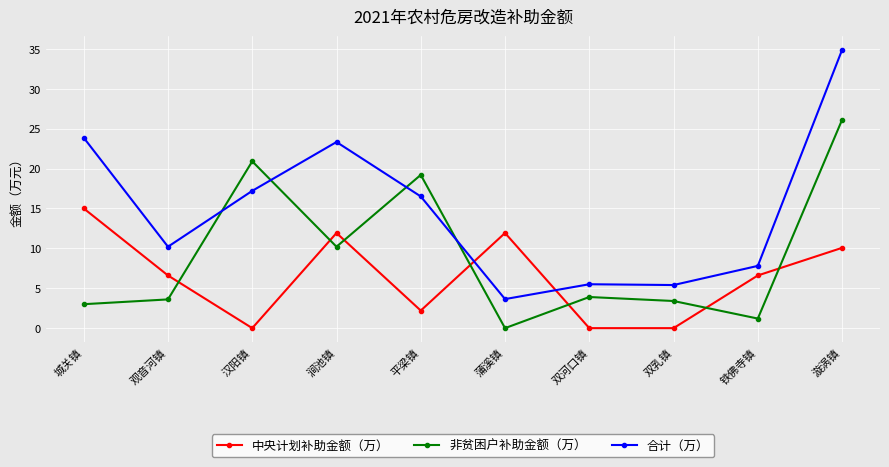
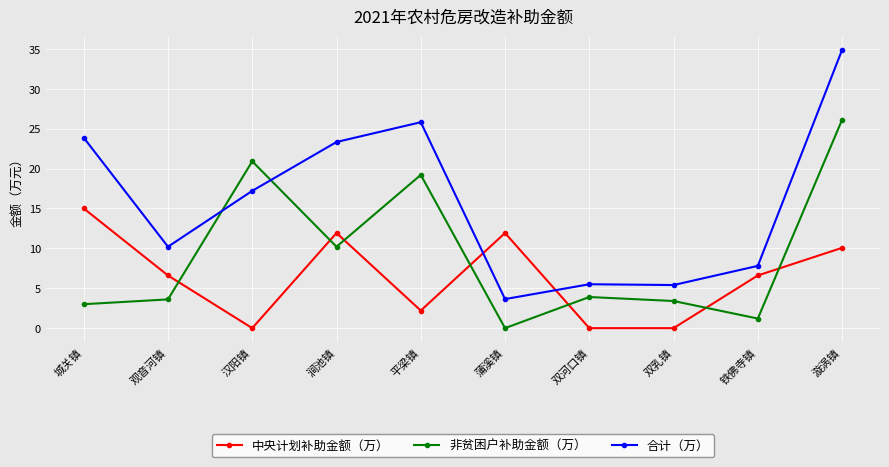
合计（万）, 平梁镇: 17 -> 26
